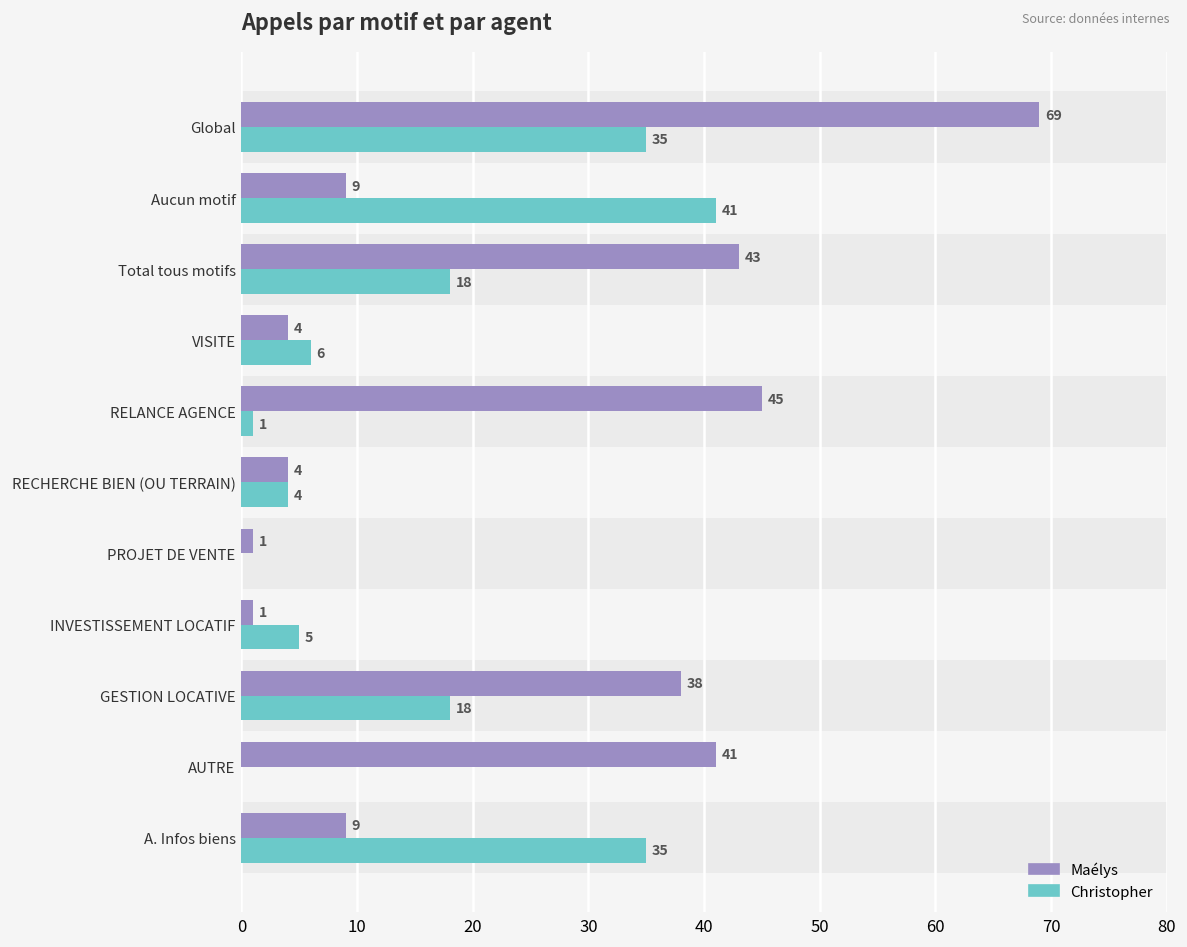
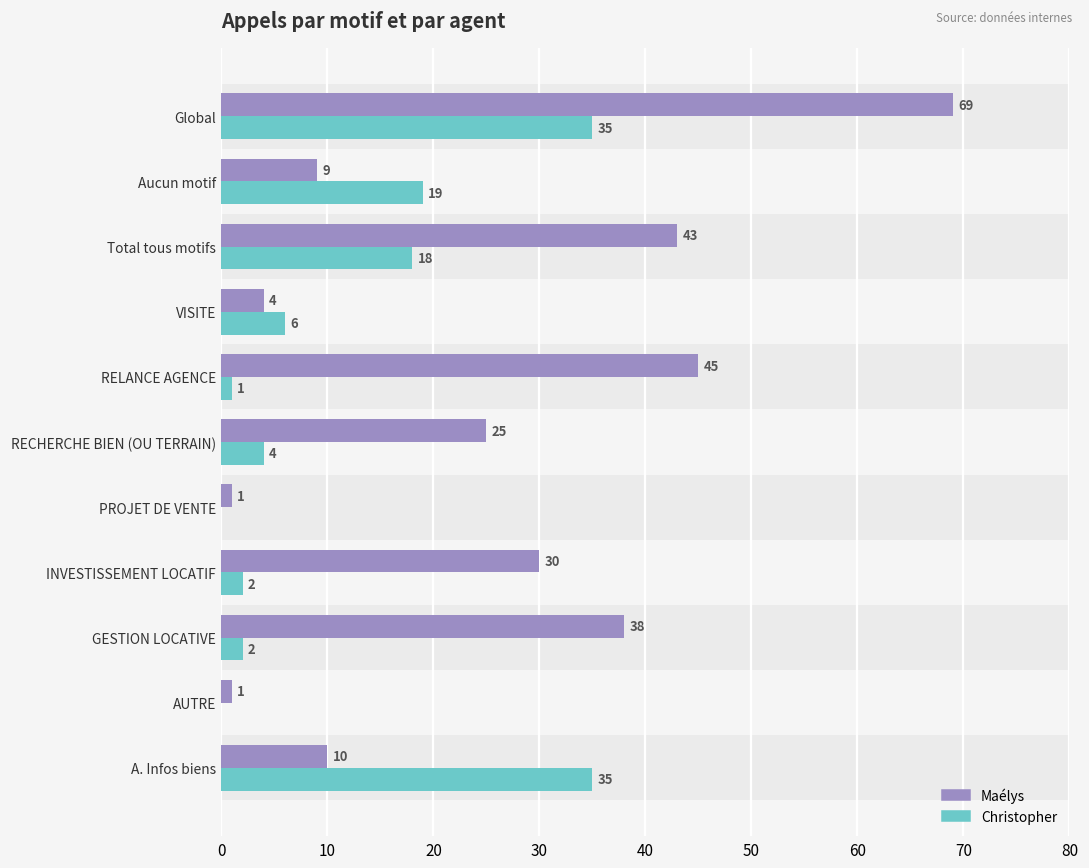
Christopher, Aucun motif: 41 -> 19
Maélys, RECHERCHE BIEN (OU TERRAIN): 4 -> 25
Maélys, INVESTISSEMENT LOCATIF: 1 -> 30
Christopher, INVESTISSEMENT LOCATIF: 5 -> 2
Christopher, GESTION LOCATIVE: 18 -> 2
Maélys, AUTRE: 41 -> 1
Maélys, A. Infos biens: 9 -> 10
